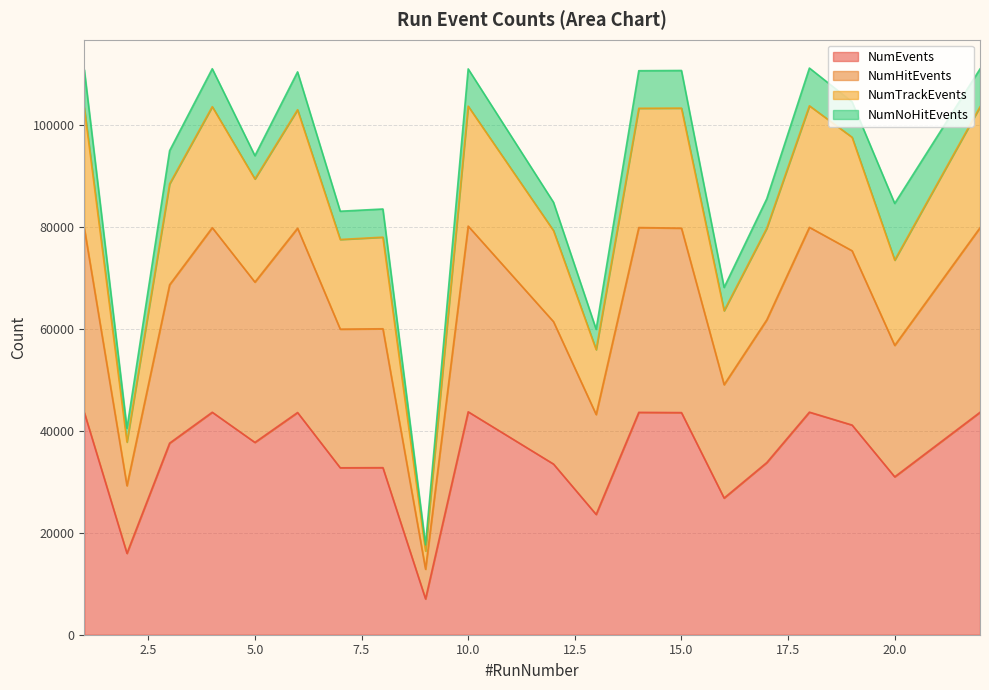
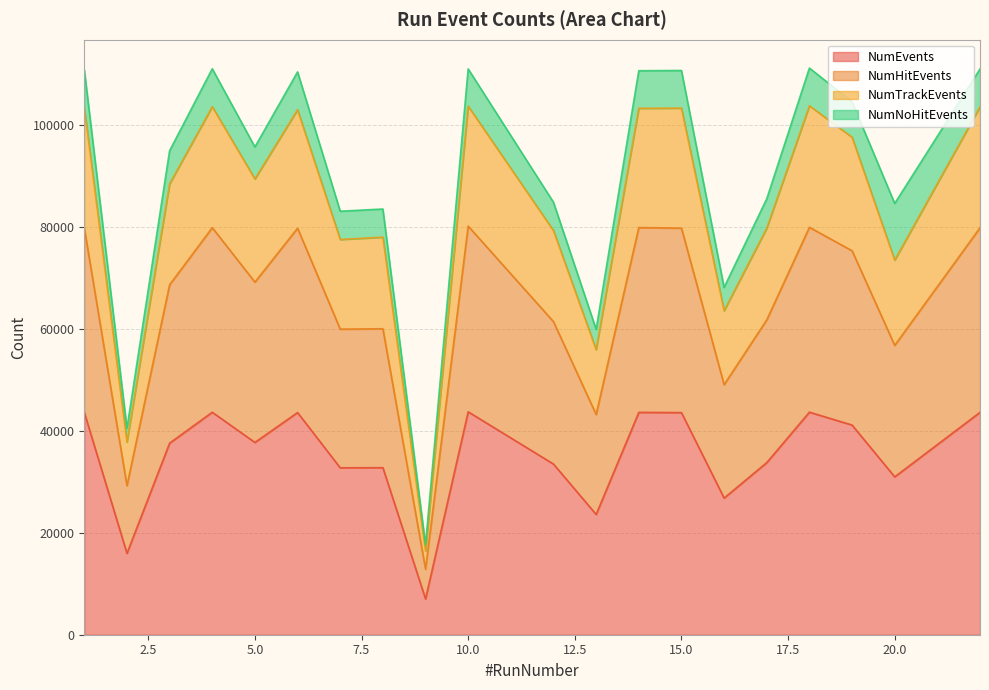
NumNoHitEvents, 5.0: 5000 -> 6000
